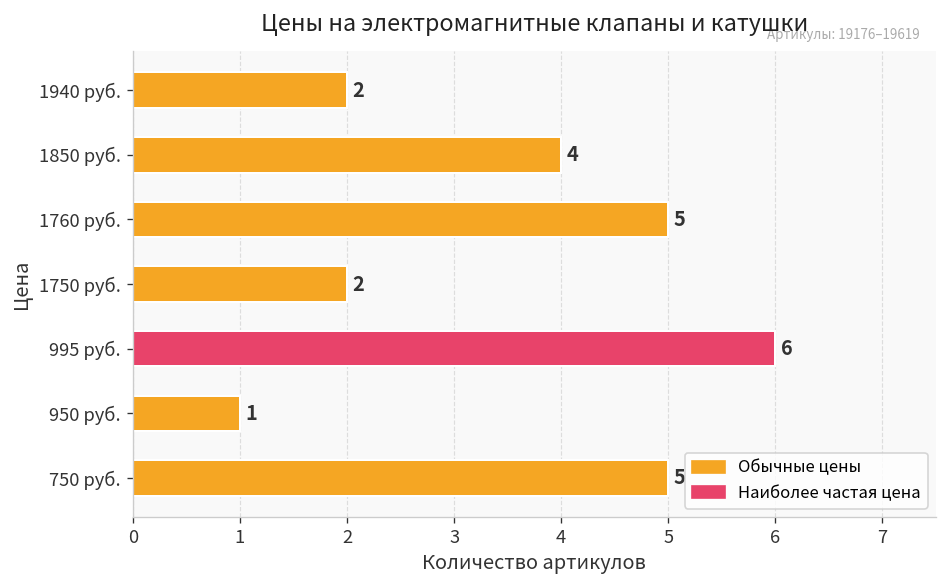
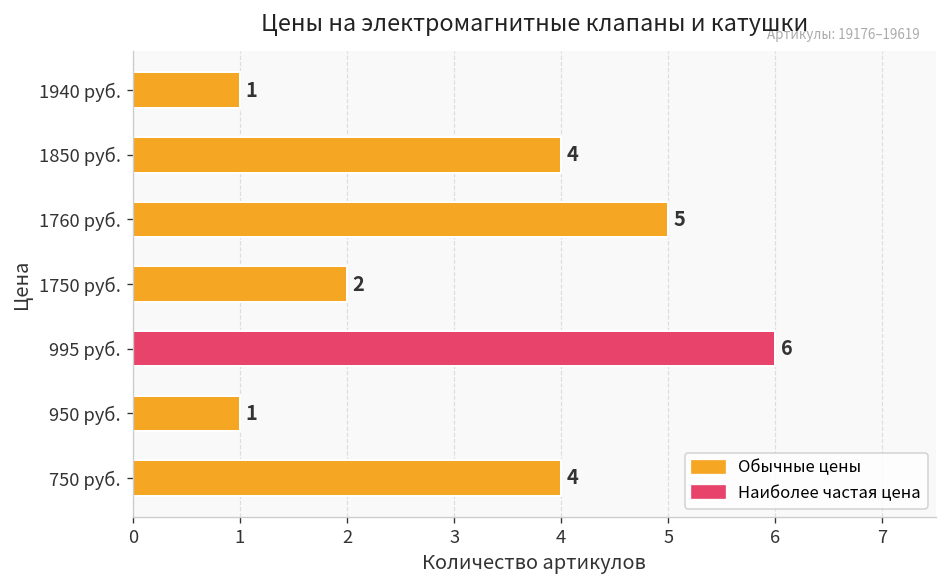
1940 руб.: 2 -> 1
750 руб.: 5 -> 4
